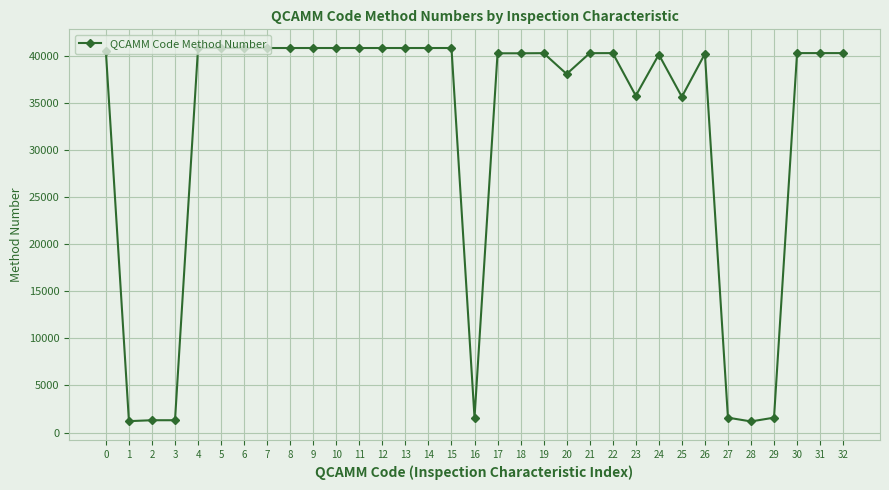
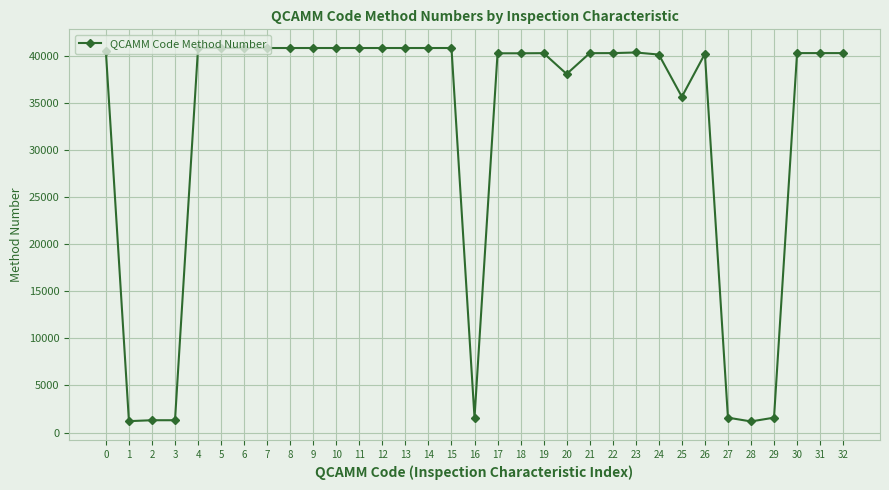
23: 36000 -> 40000
